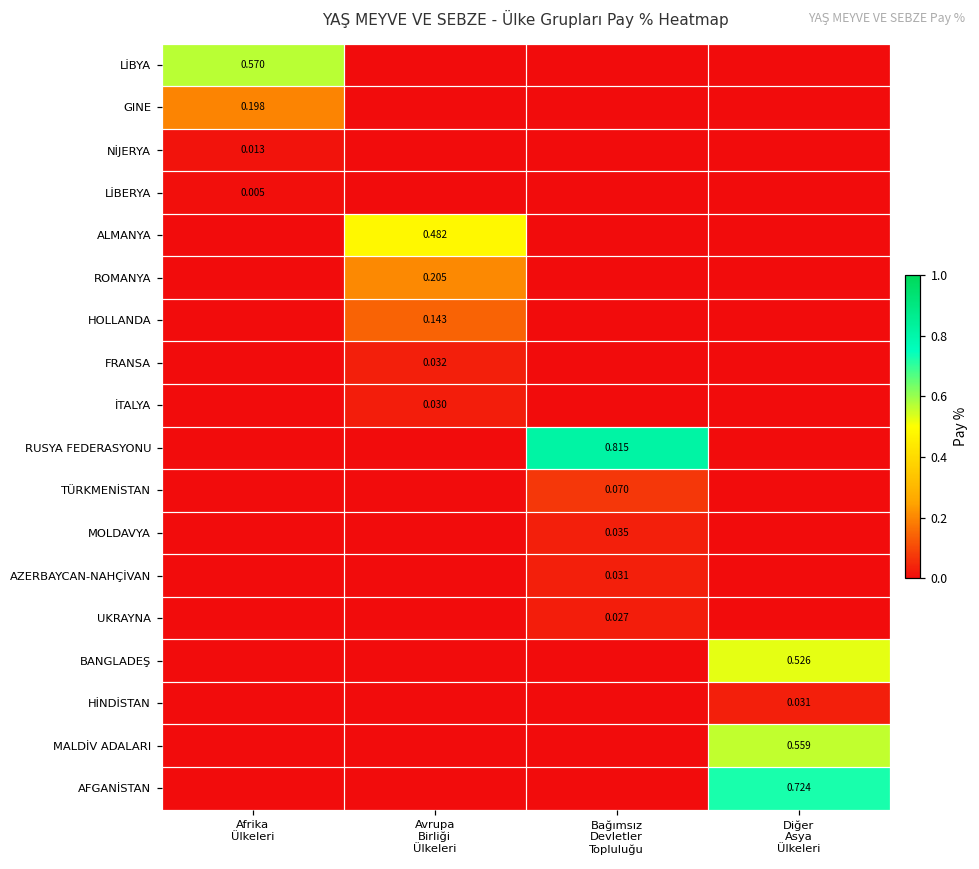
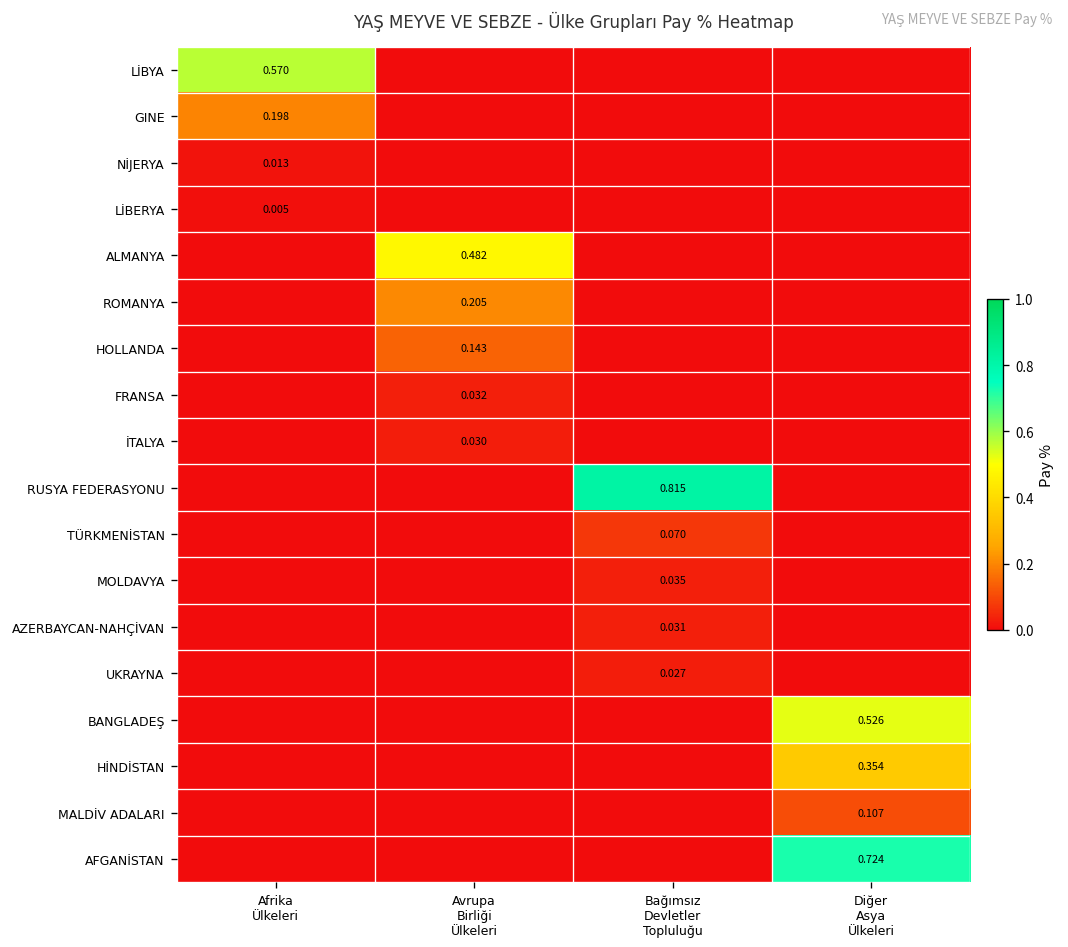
HİNDİSTAN, Diğer Asya Ülkeleri: 0.031 -> 0.354
MALDİV ADALARI, Diğer Asya Ülkeleri: 0.559 -> 0.107
